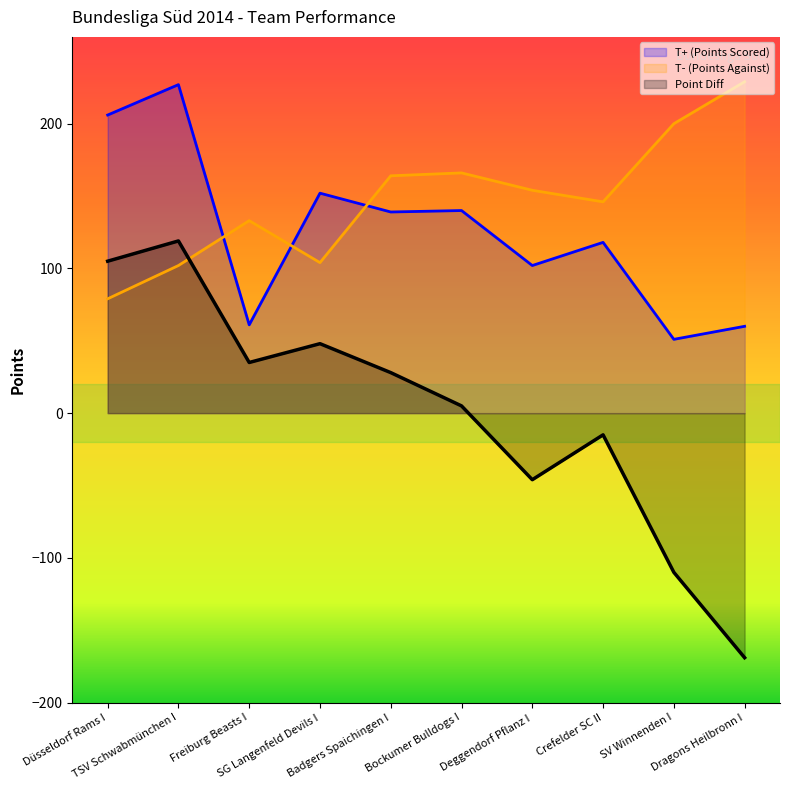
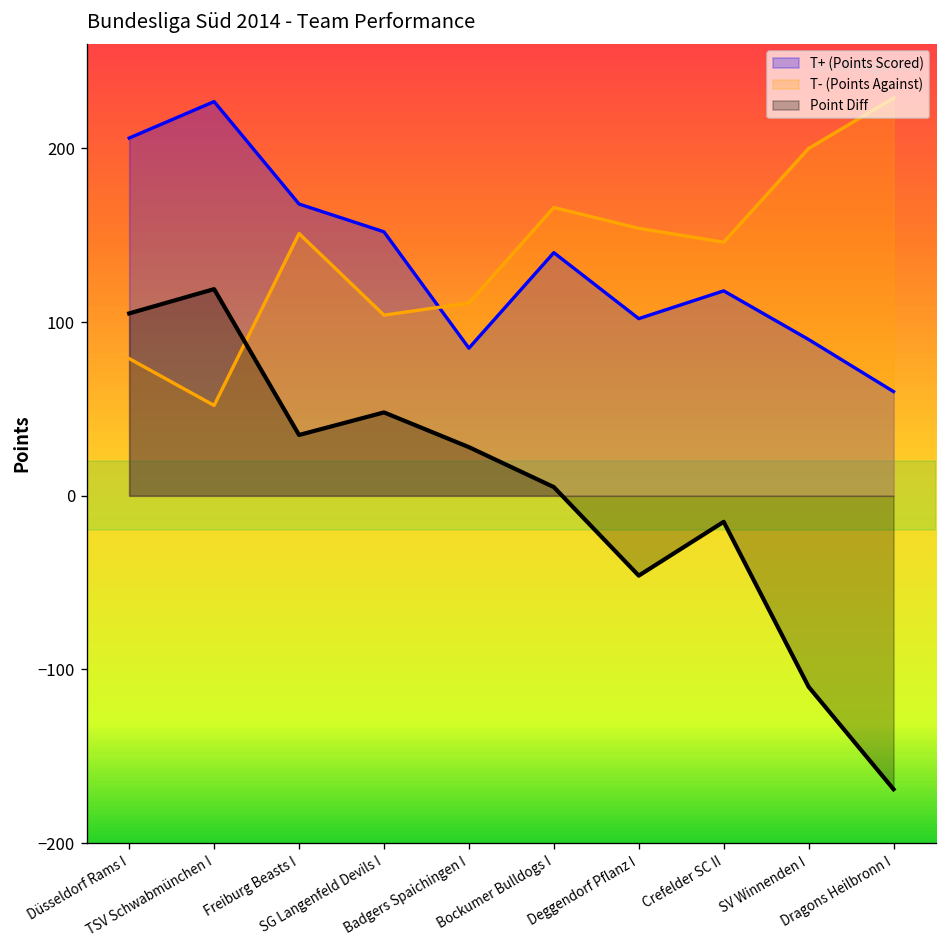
T- (Points Against), TSV Schwabmünchen I: 102 -> 52
T+ (Points Scored), Freiburg Beasts I: 61 -> 168
T- (Points Against), Freiburg Beasts I: 133 -> 151
T+ (Points Scored), Badgers Spaichingen I: 139 -> 85
T- (Points Against), Badgers Spaichingen I: 164 -> 111
T+ (Points Scored), SV Winnenden I: 51 -> 90
